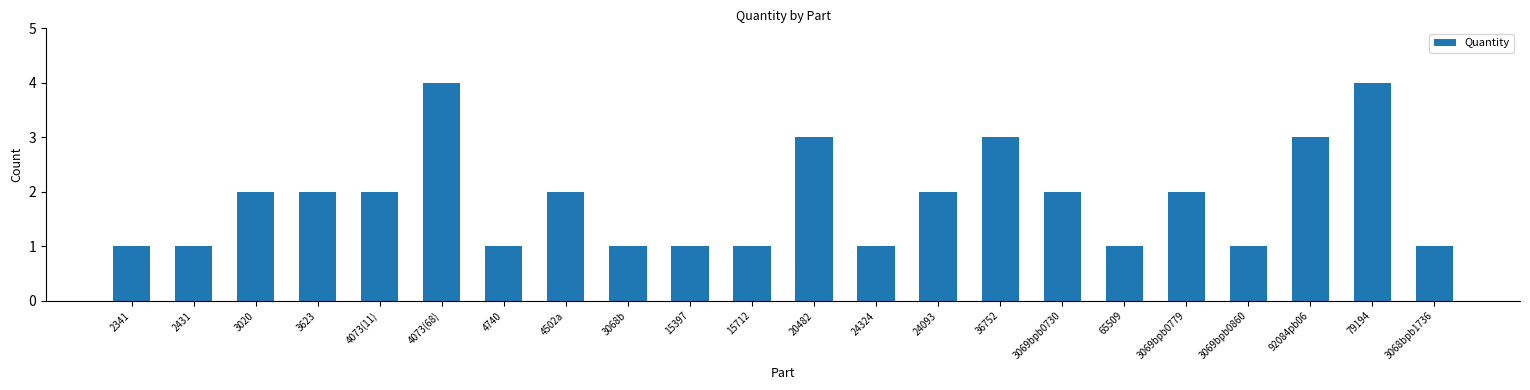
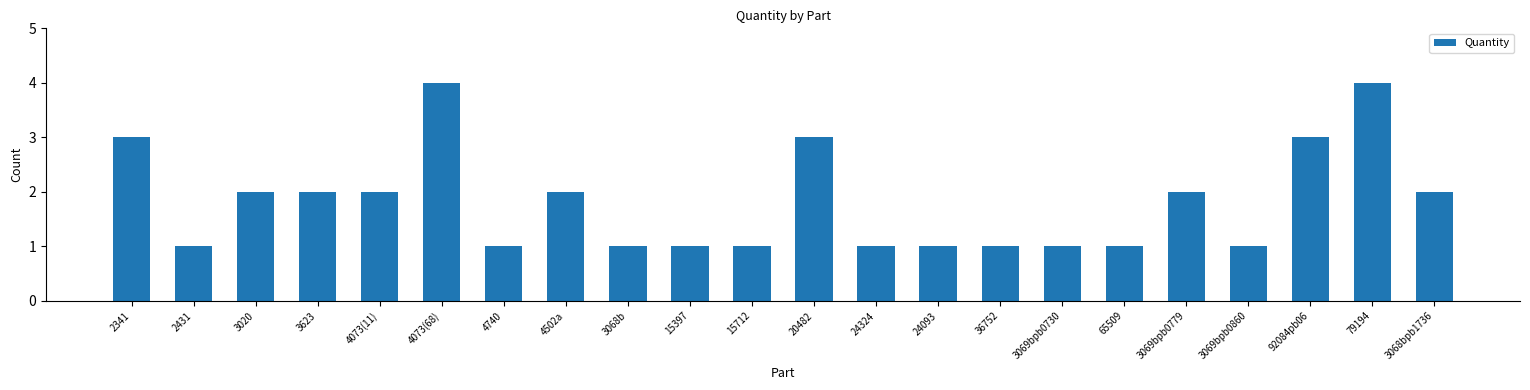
2341: 1 -> 3
24093: 2 -> 1
36752: 3 -> 1
3069bpb0730: 2 -> 1
3068bpb1736: 1 -> 2
